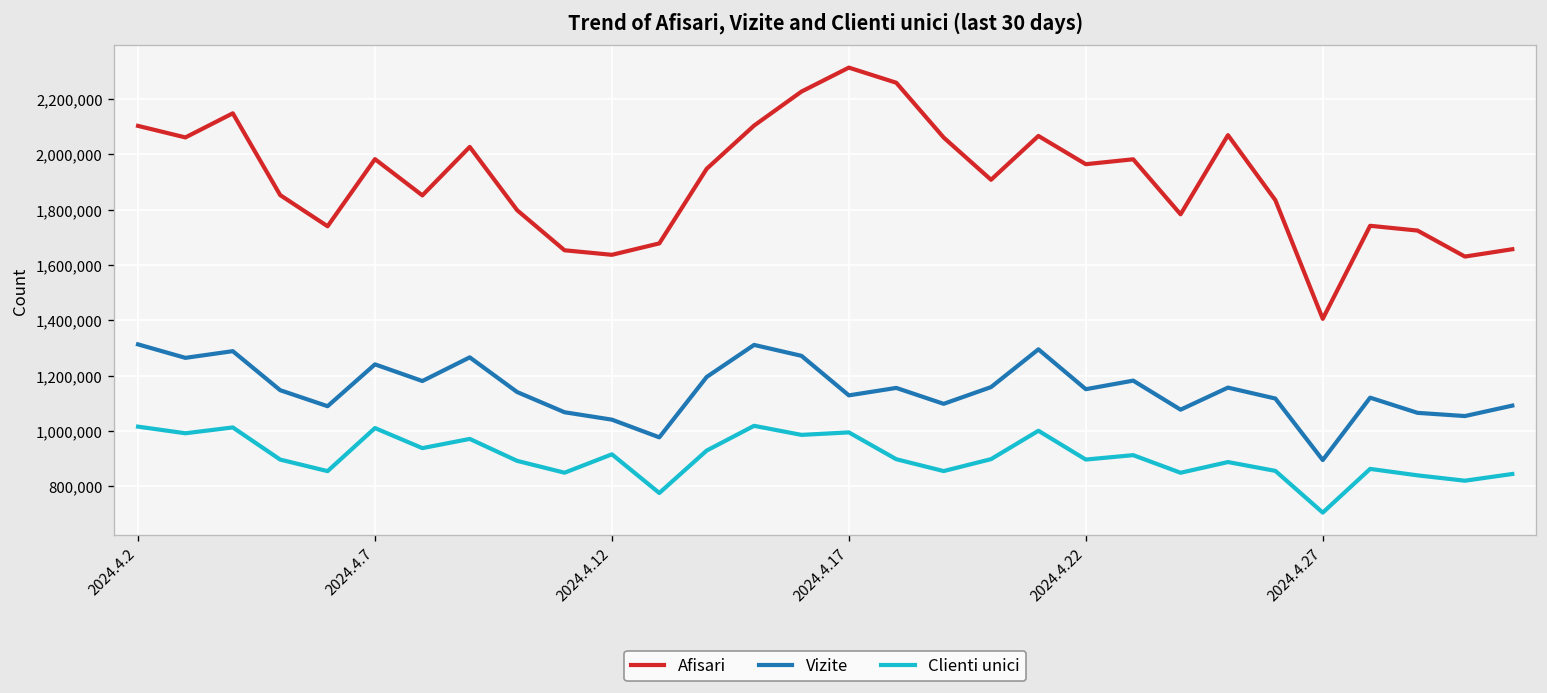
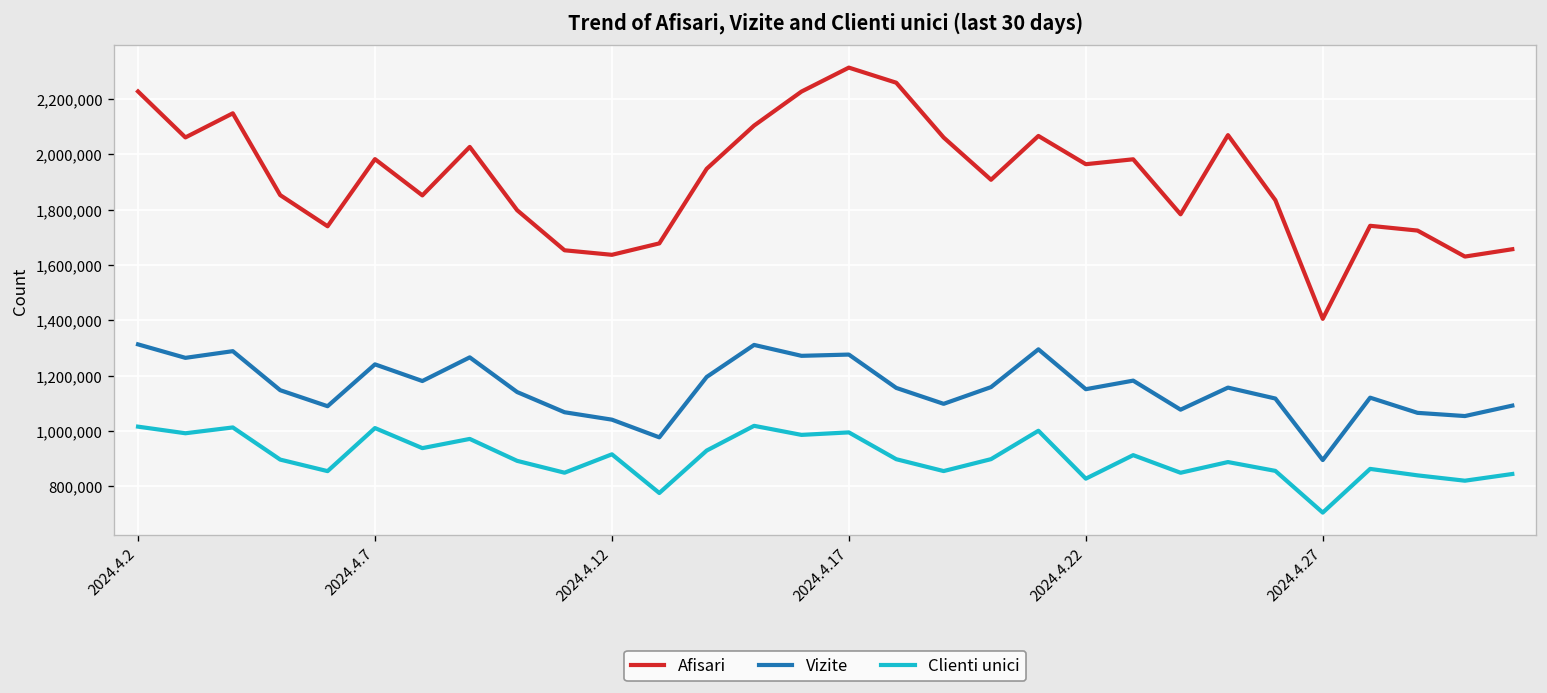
Afisari, 2024.4.2: 2,100,000 -> 2,230,000
Vizite, 2024.4.17: 1,130,000 -> 1,280,000
Clienti unici, 2024.4.22: 900,000 -> 830,000
